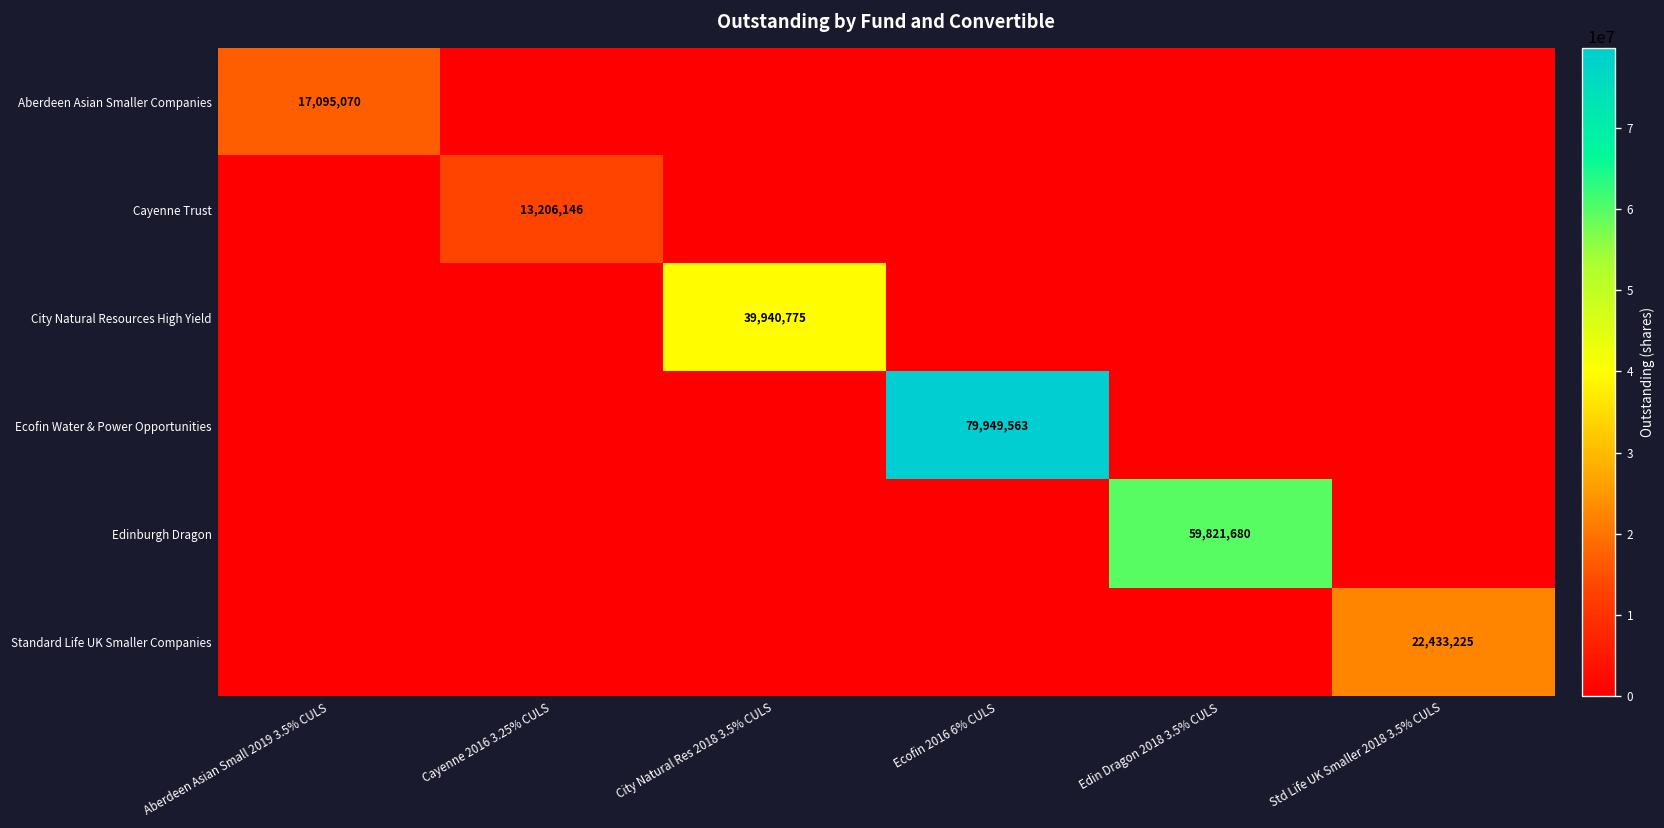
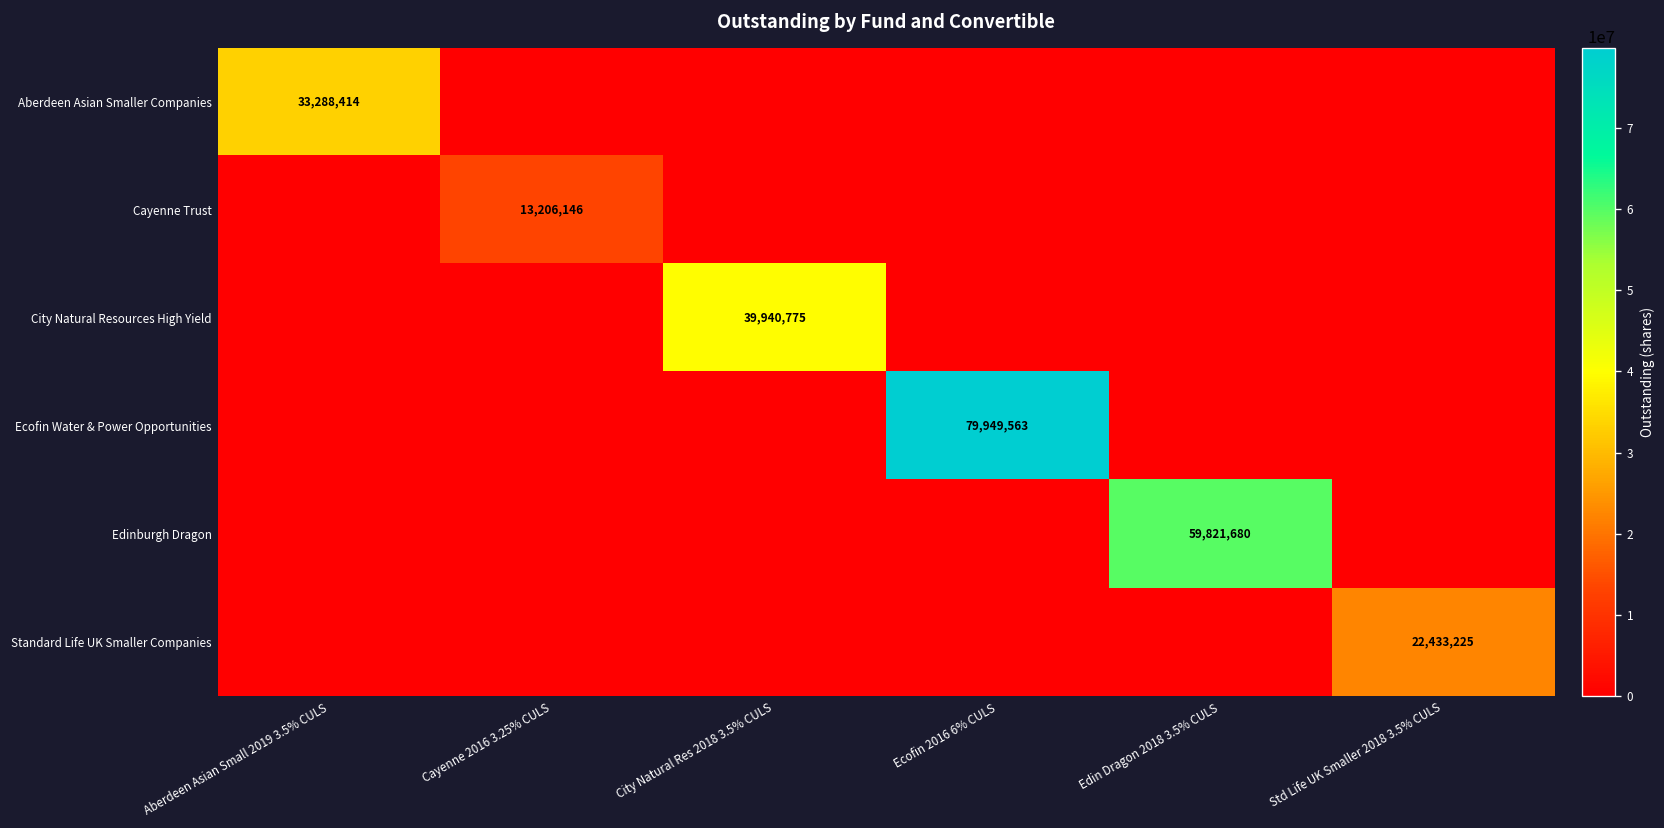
Aberdeen Asian Smaller Companies, Aberdeen Asian Small 2019 3.5% CULS: 17,095,070 -> 33,288,414
